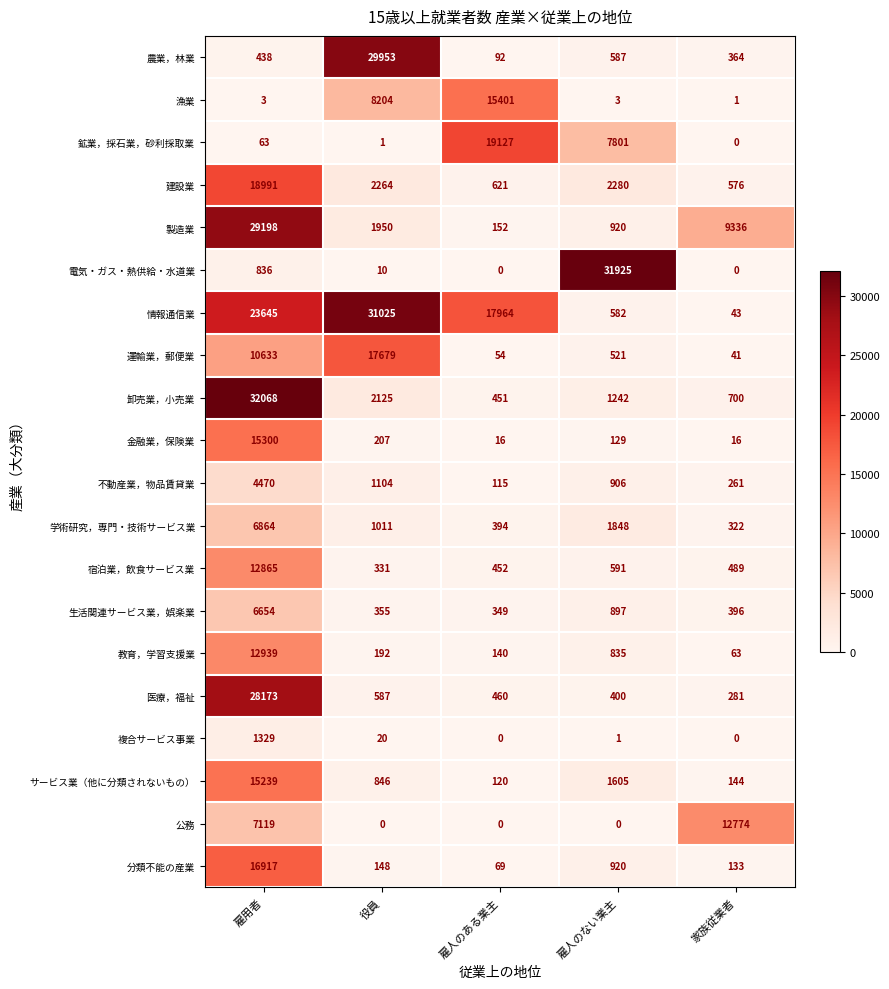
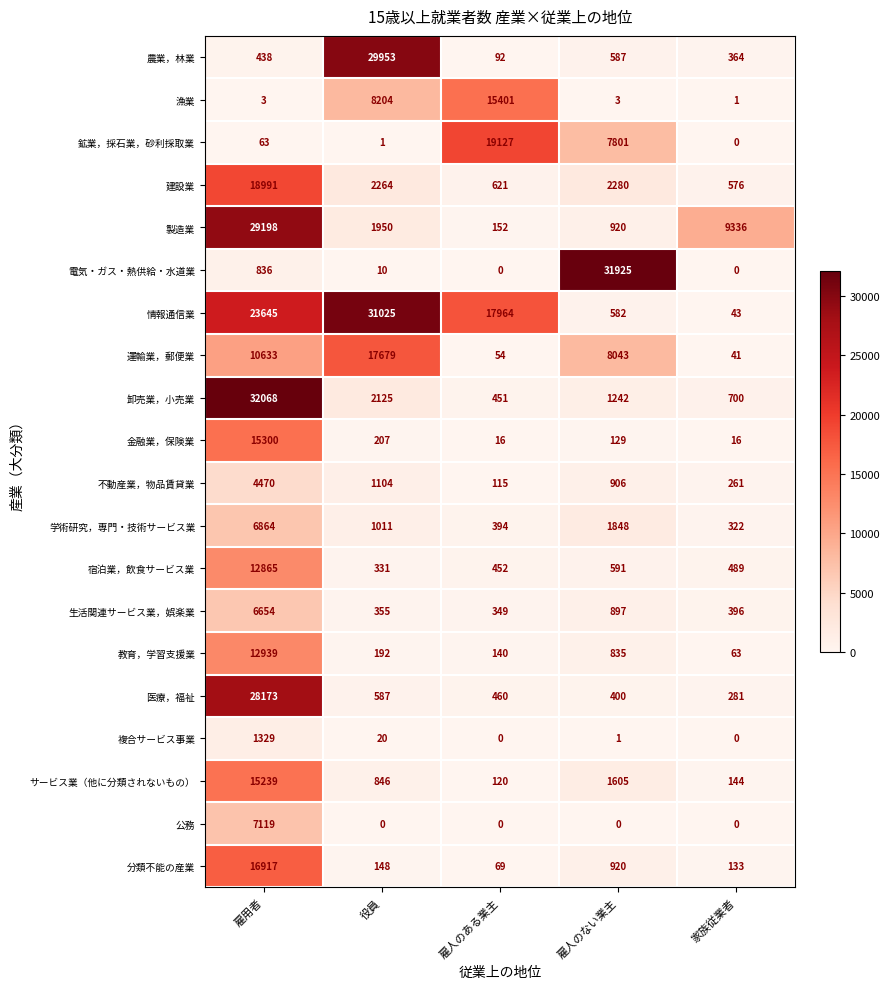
運輸業，郵便業, 雇人のない業主: 521 -> 8043
公務, 家族従業者: 12774 -> 0
